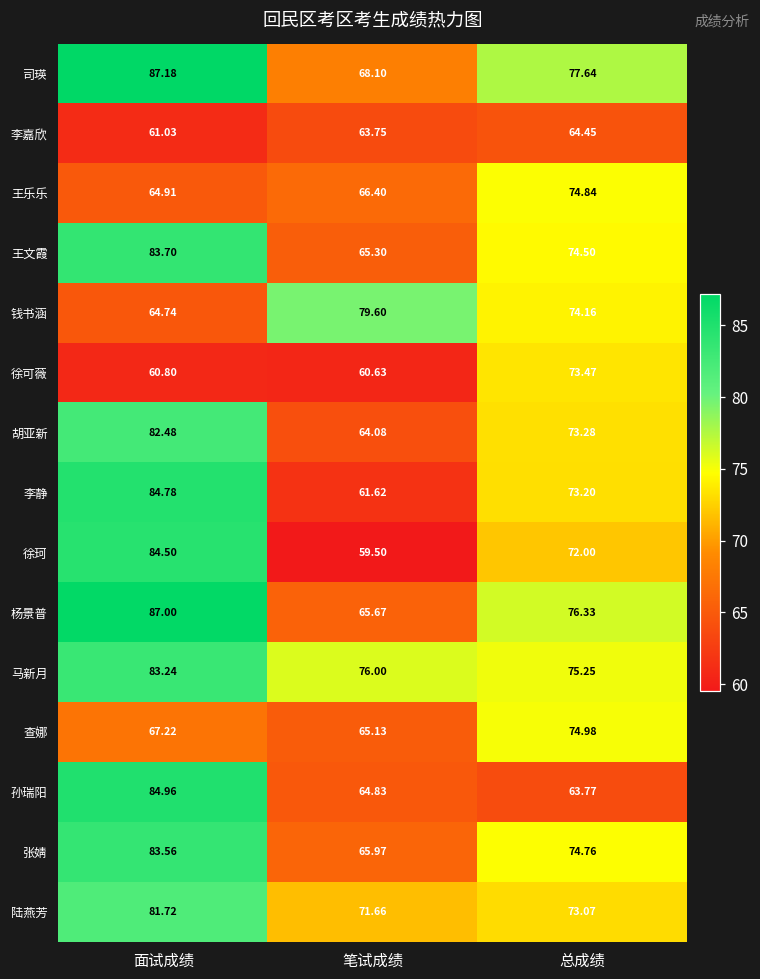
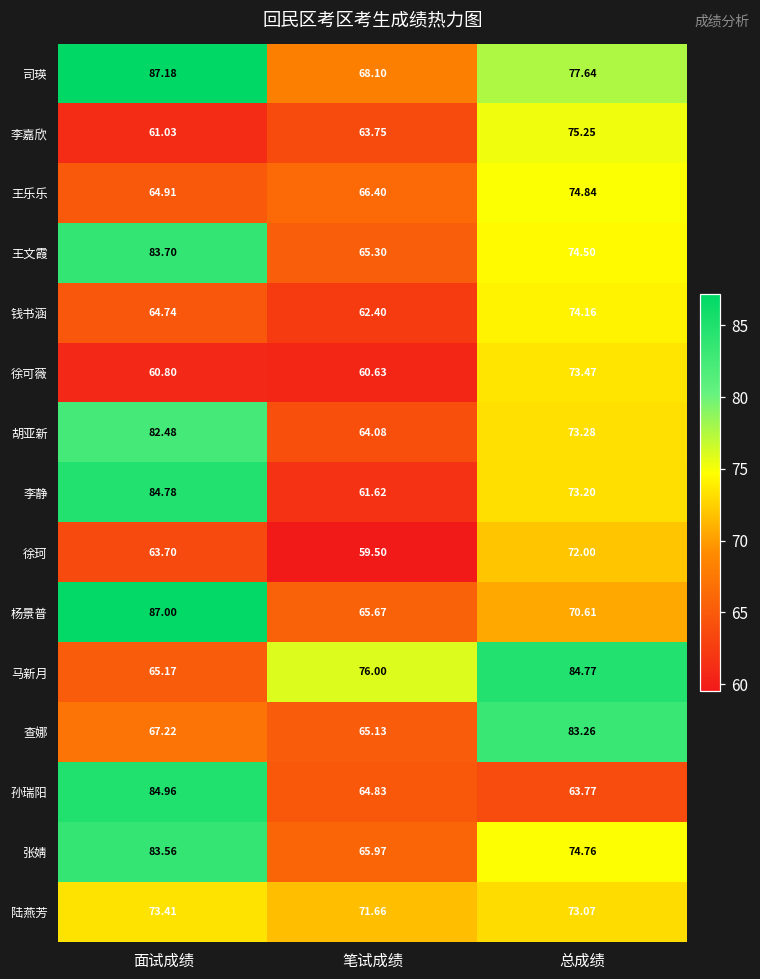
李嘉欣, 总成绩: 64.45 -> 75.25
钱书涵, 笔试成绩: 79.60 -> 62.40
徐珂, 面试成绩: 84.50 -> 63.70
杨景普, 总成绩: 76.33 -> 70.61
马新月, 面试成绩: 83.24 -> 65.17
马新月, 总成绩: 75.25 -> 84.77
查娜, 总成绩: 74.98 -> 83.26
陆燕芳, 面试成绩: 81.72 -> 73.41
